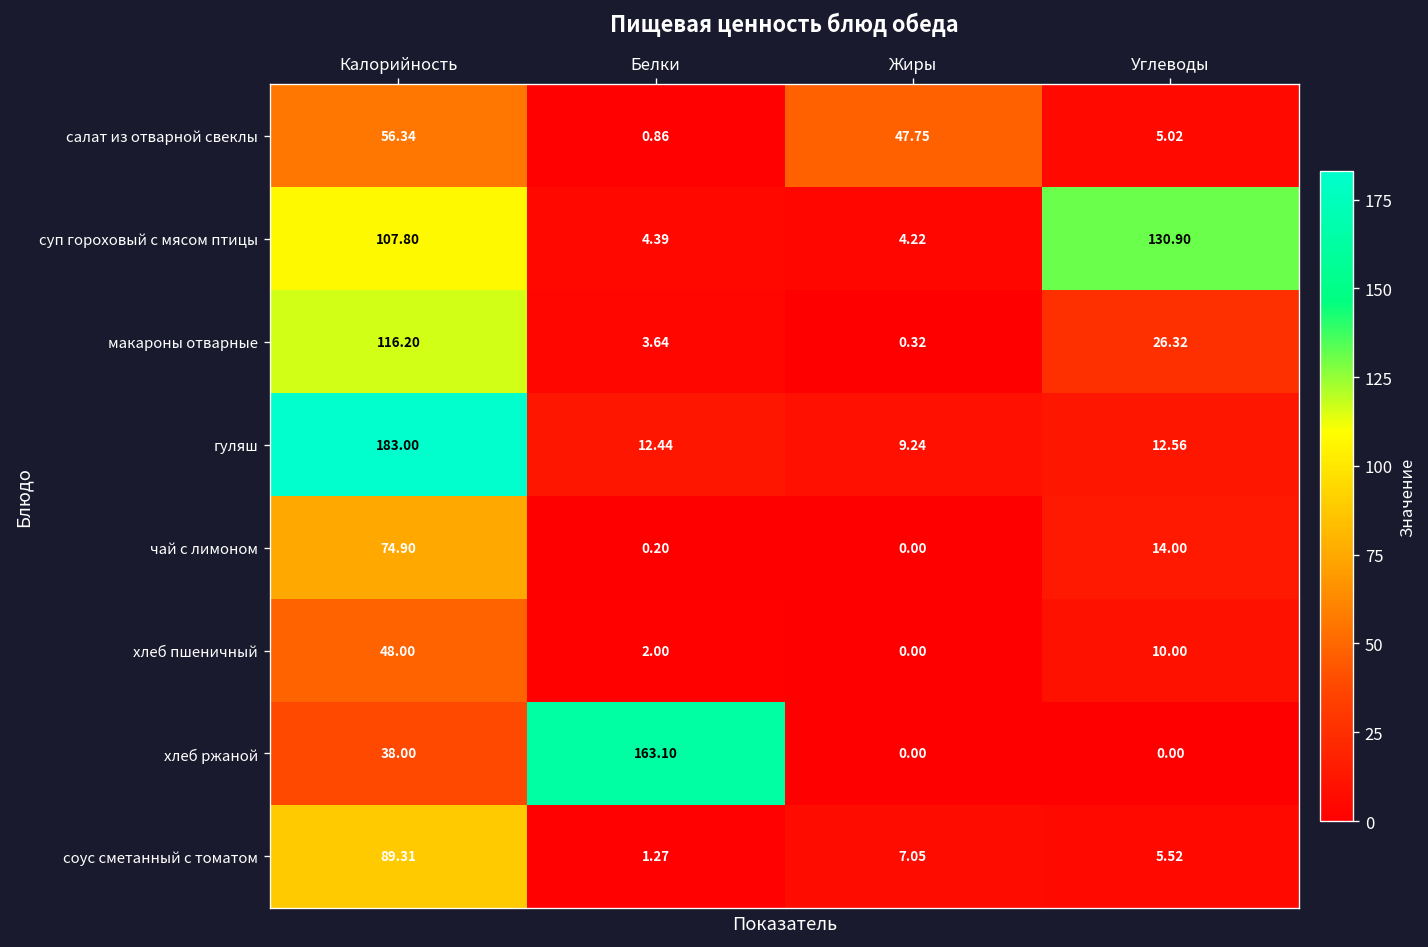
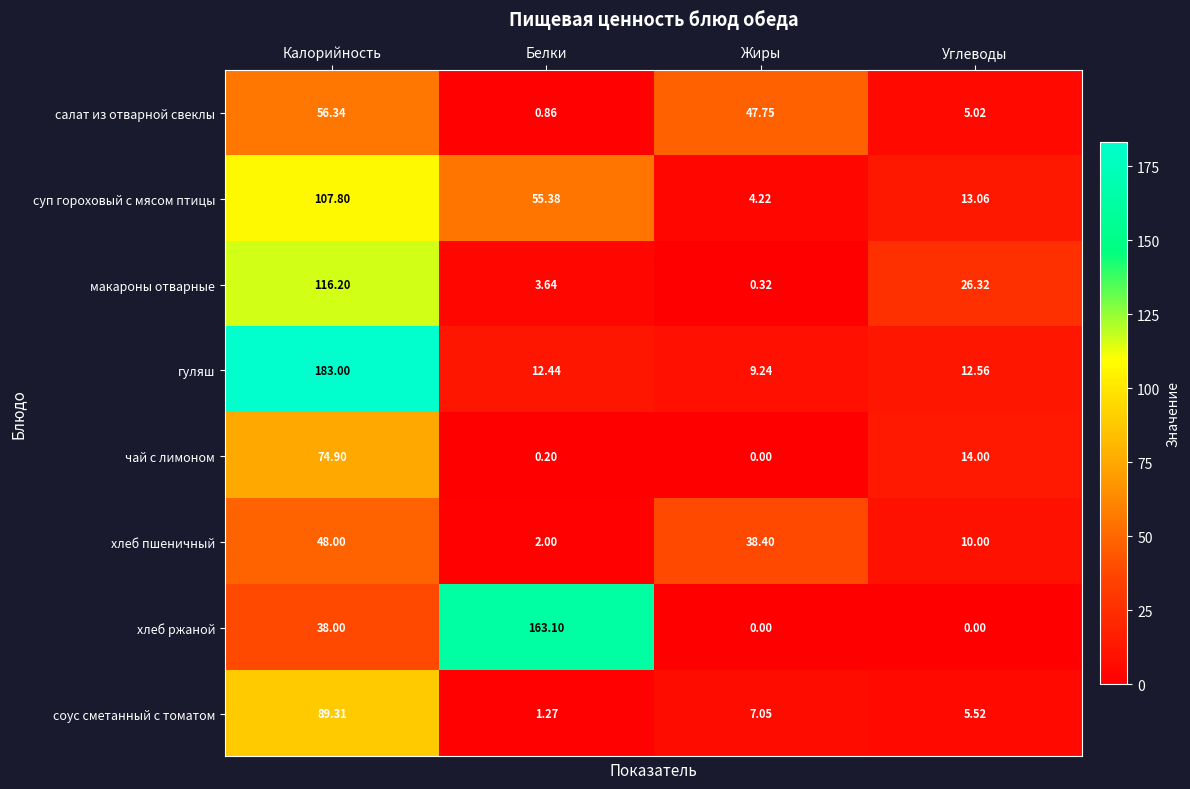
суп гороховый с мясом птицы, Белки: 4.39 -> 55.38
суп гороховый с мясом птицы, Углеводы: 130.90 -> 13.06
хлеб пшеничный, Жиры: 0.00 -> 38.40
